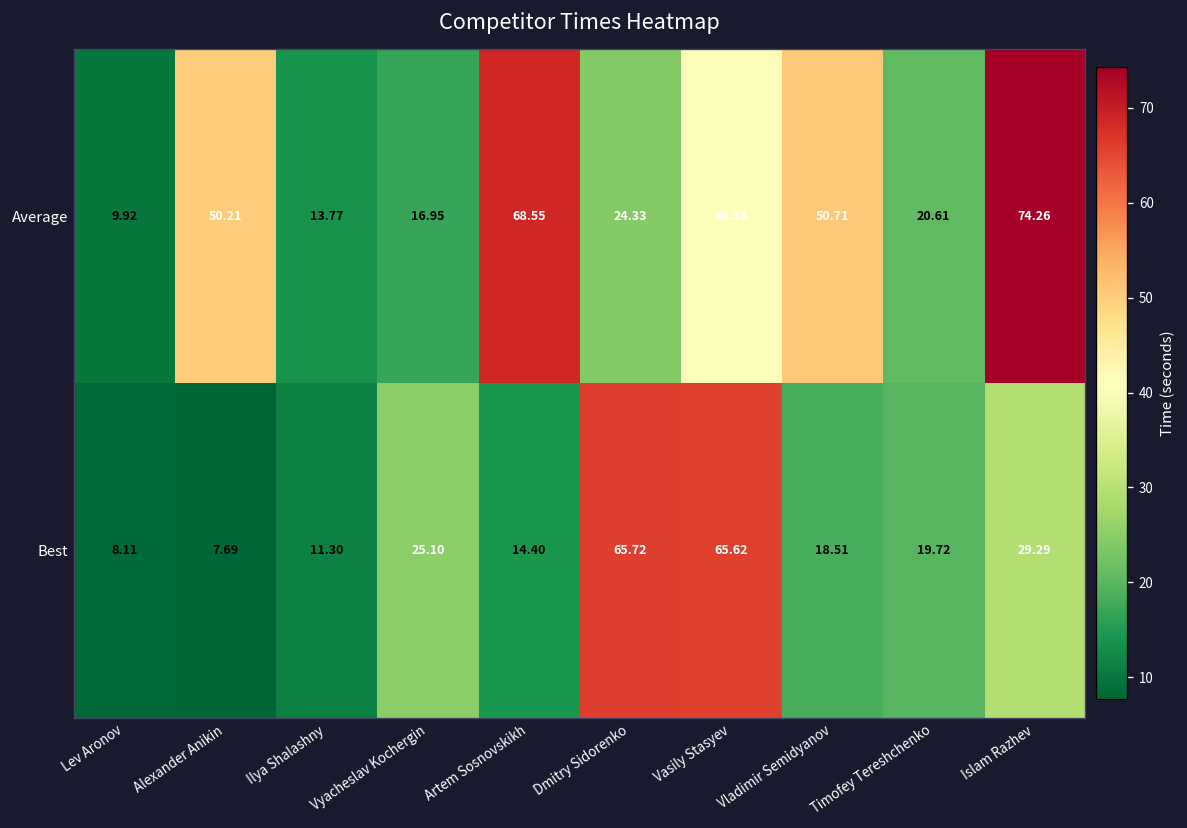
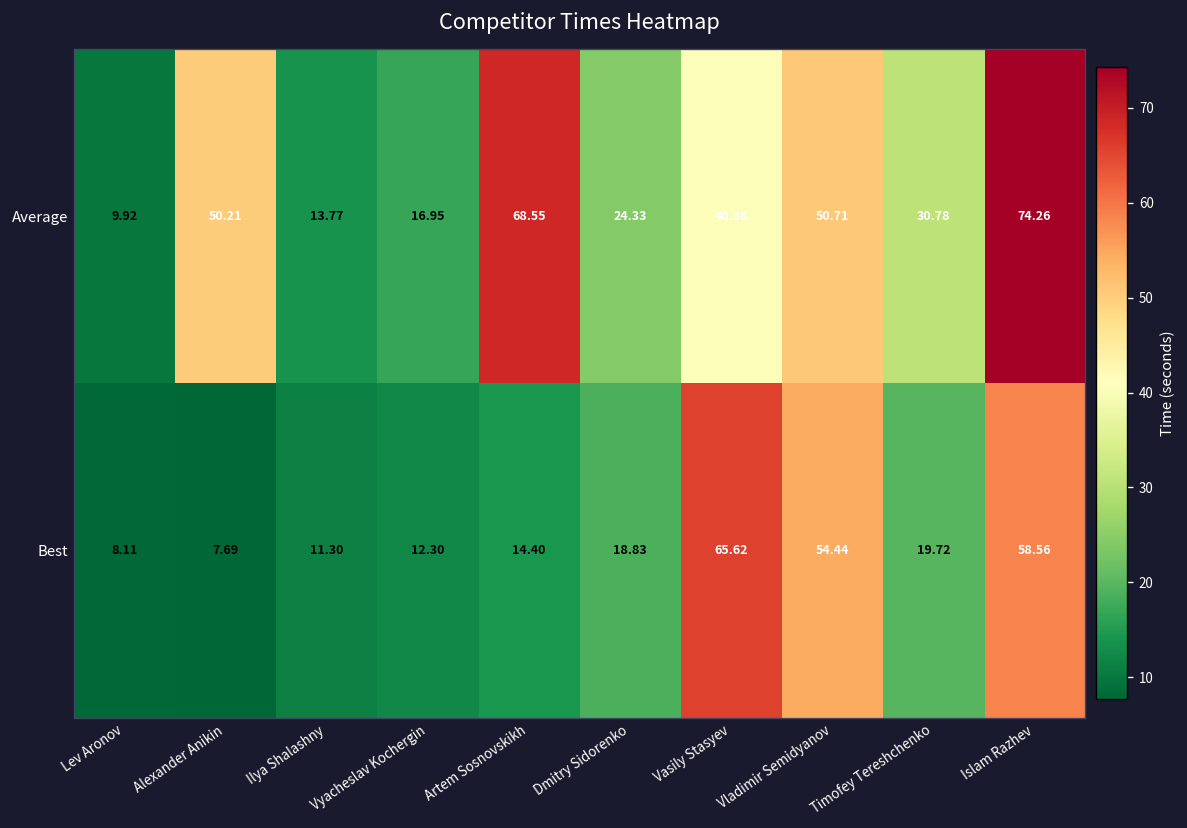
Average, Timofey Tereshchenko: 20.61 -> 30.78
Best, Vyacheslav Kochergin: 25.10 -> 12.30
Best, Dmitry Sidorenko: 65.72 -> 18.83
Best, Vladimir Semidyanov: 18.51 -> 54.44
Best, Islam Razhev: 29.29 -> 58.56
